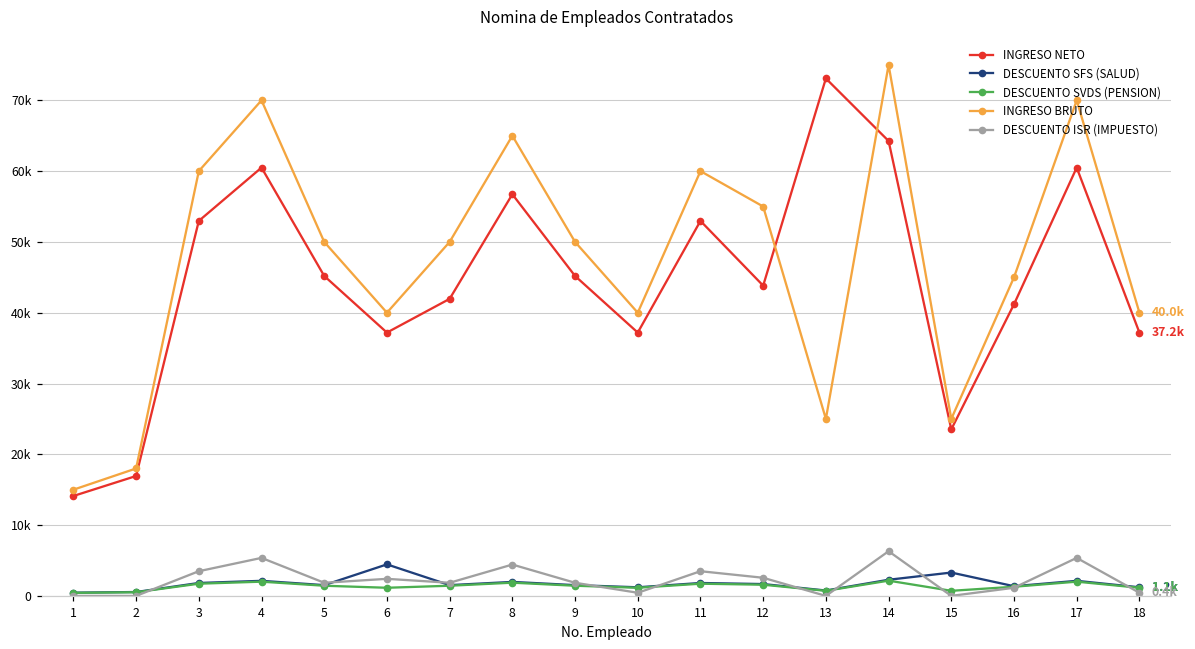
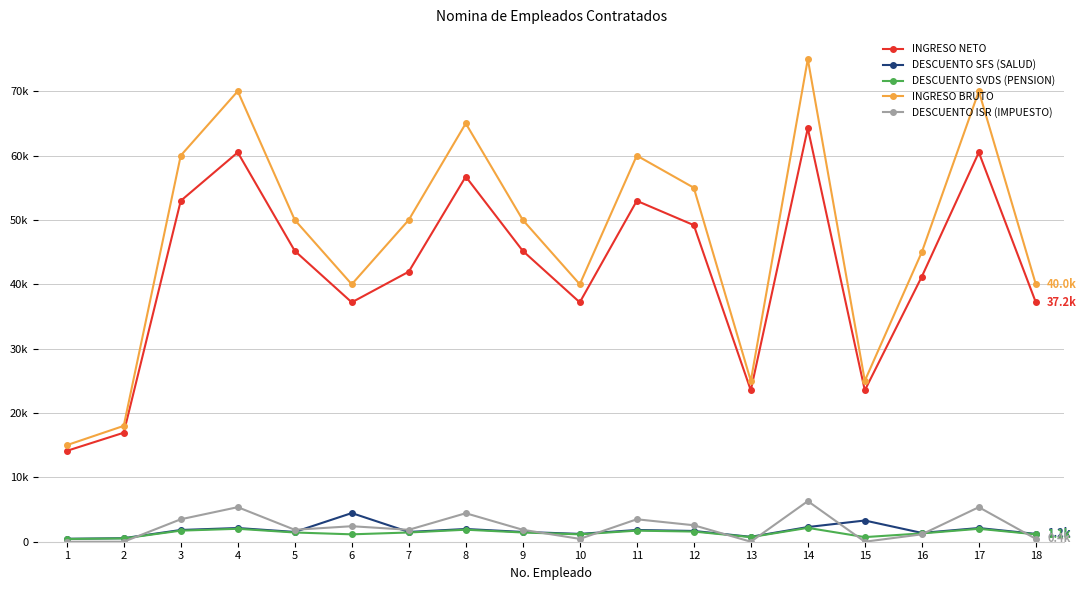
INGRESO NETO, 12: 44000 -> 49000
INGRESO NETO, 13: 73000 -> 24000
